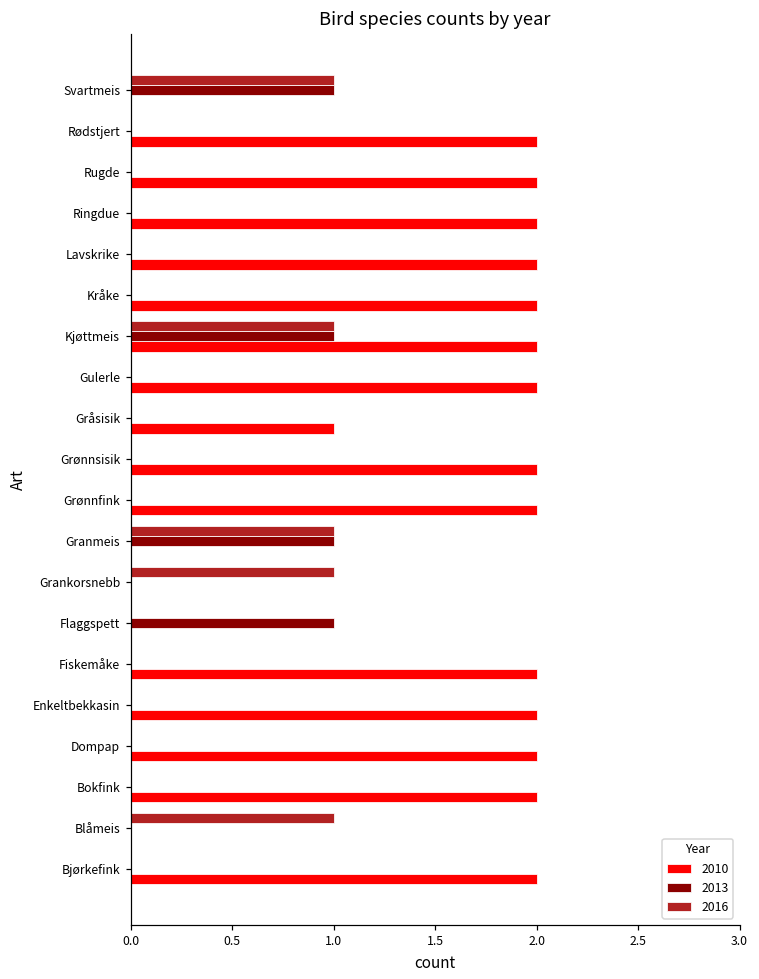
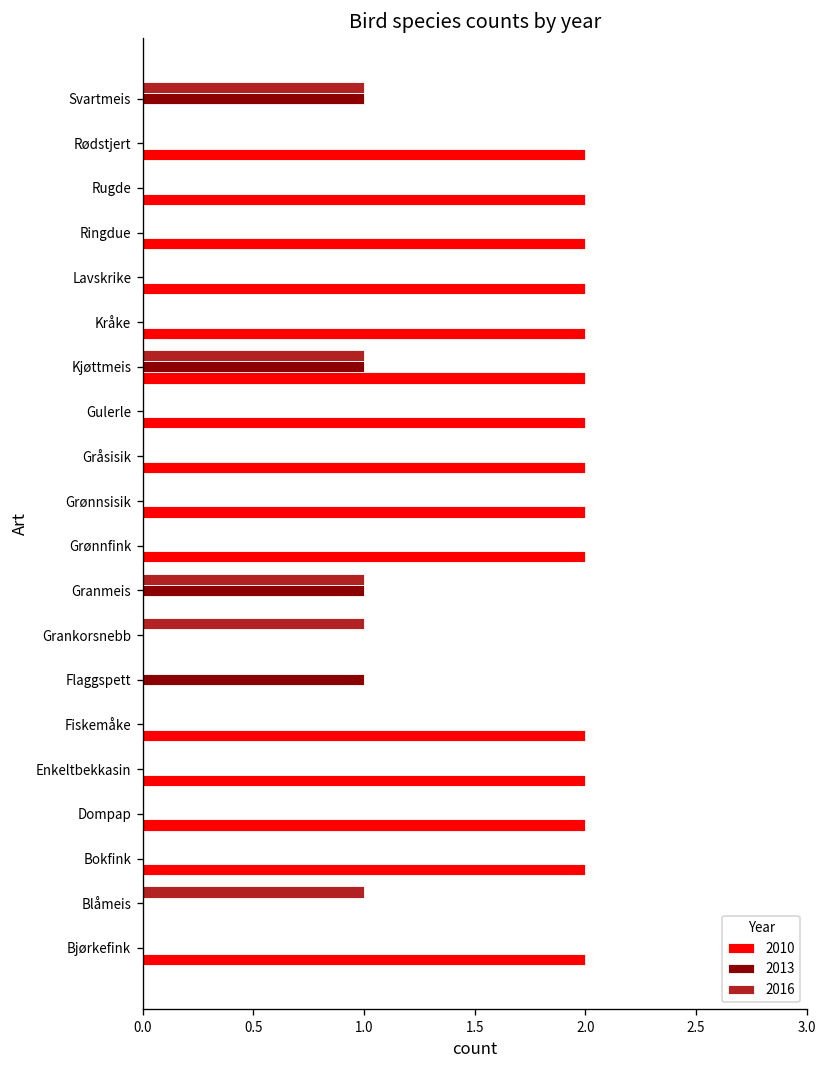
2010, Gråsisik: 1 -> 2
